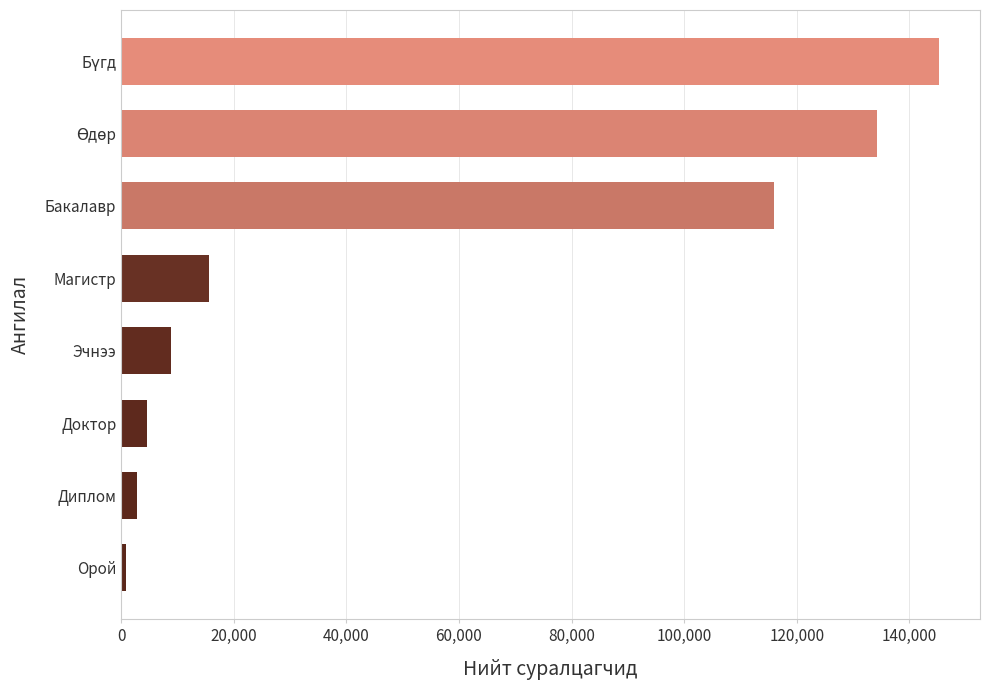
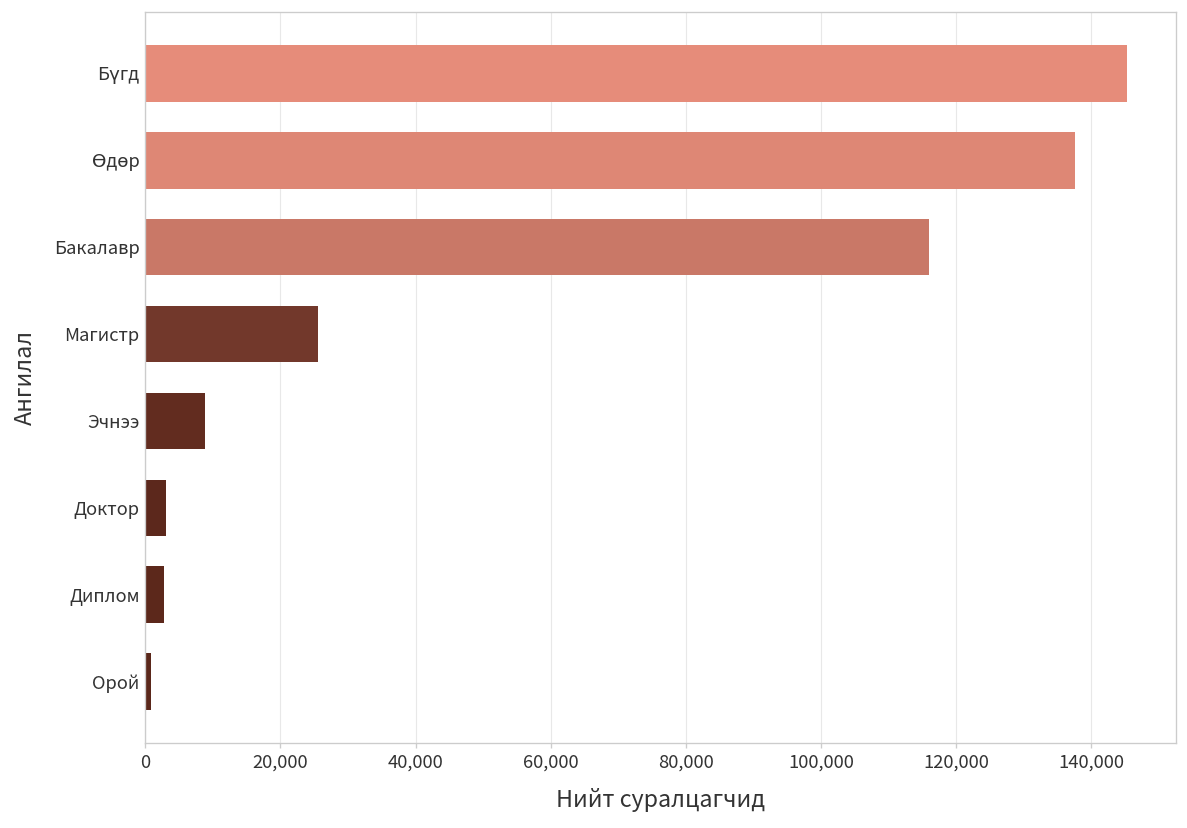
Өдөр: 134,000 -> 138,000
Магистр: 16,000 -> 26,000
Доктор: 5,000 -> 3,000
